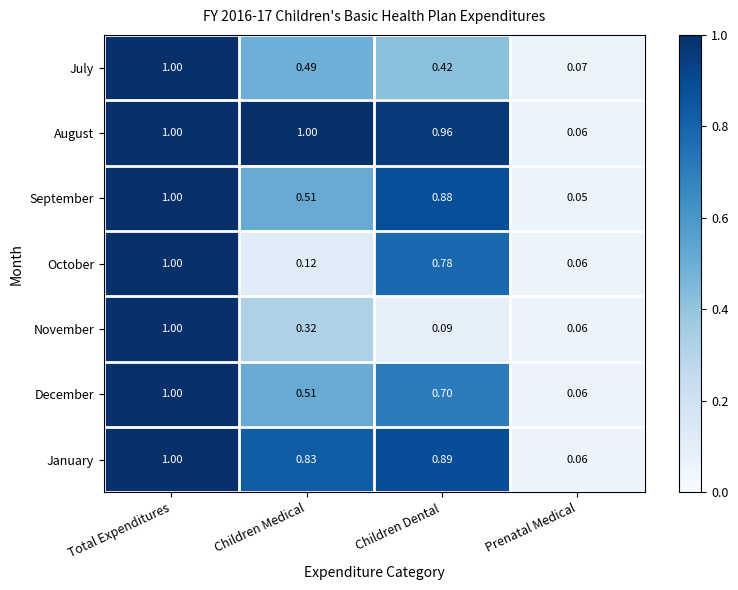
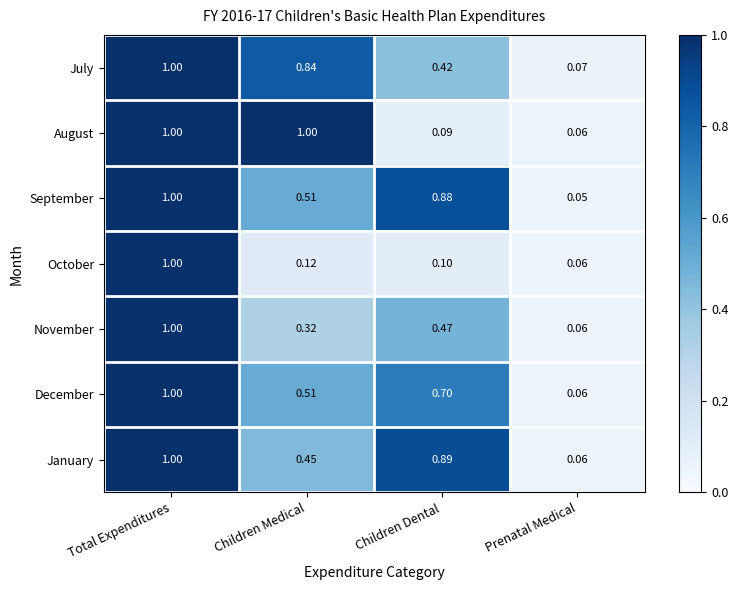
July, Children Medical: 0.49 -> 0.84
August, Children Dental: 0.96 -> 0.09
October, Children Dental: 0.78 -> 0.10
November, Children Dental: 0.09 -> 0.47
January, Children Medical: 0.83 -> 0.45
